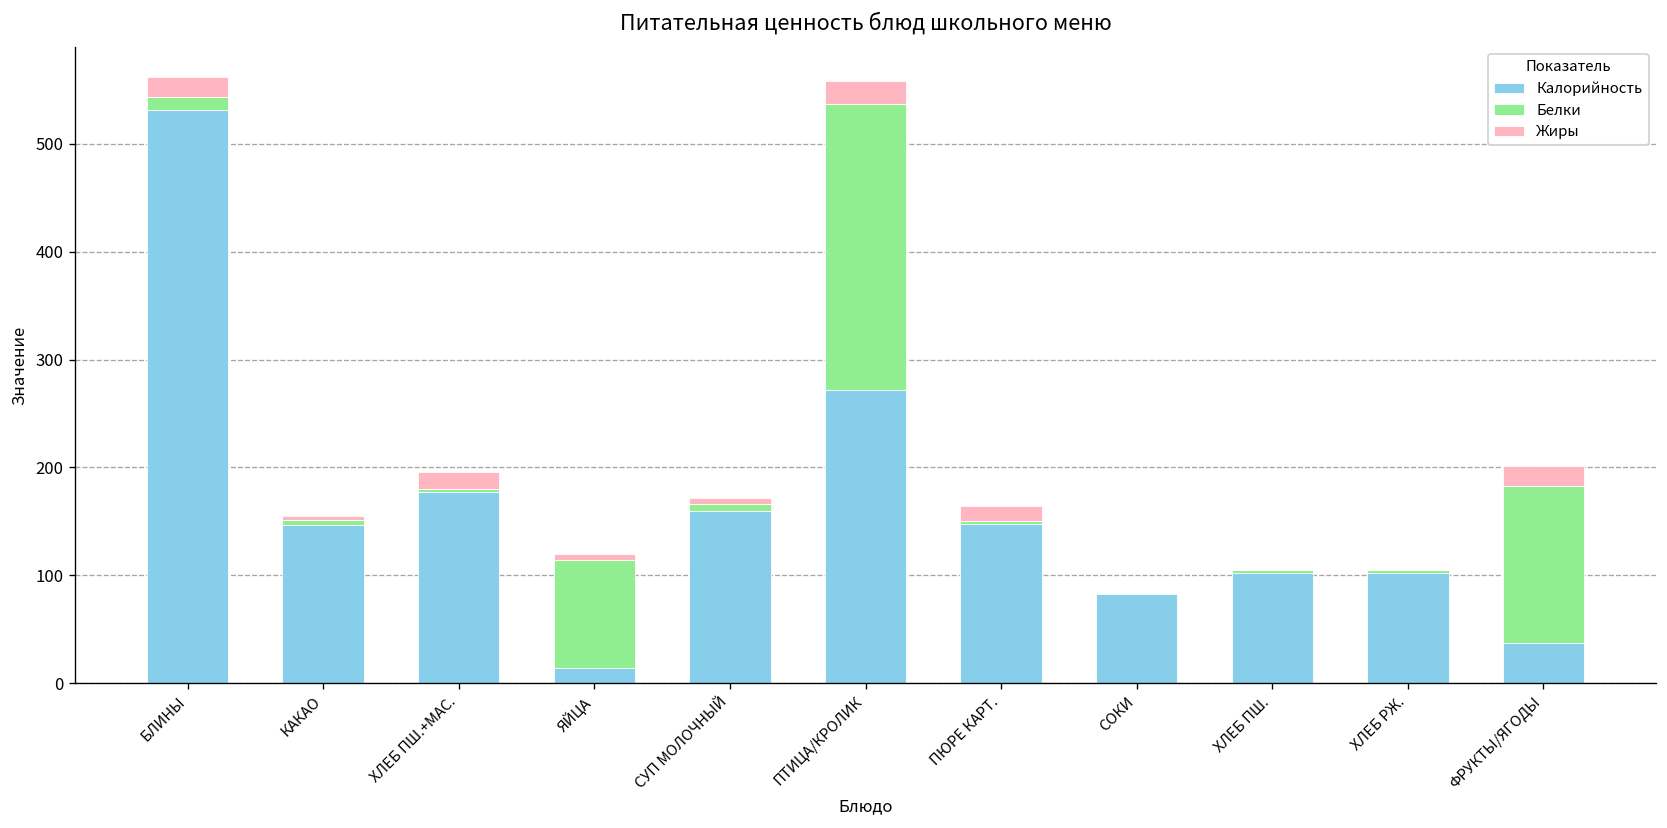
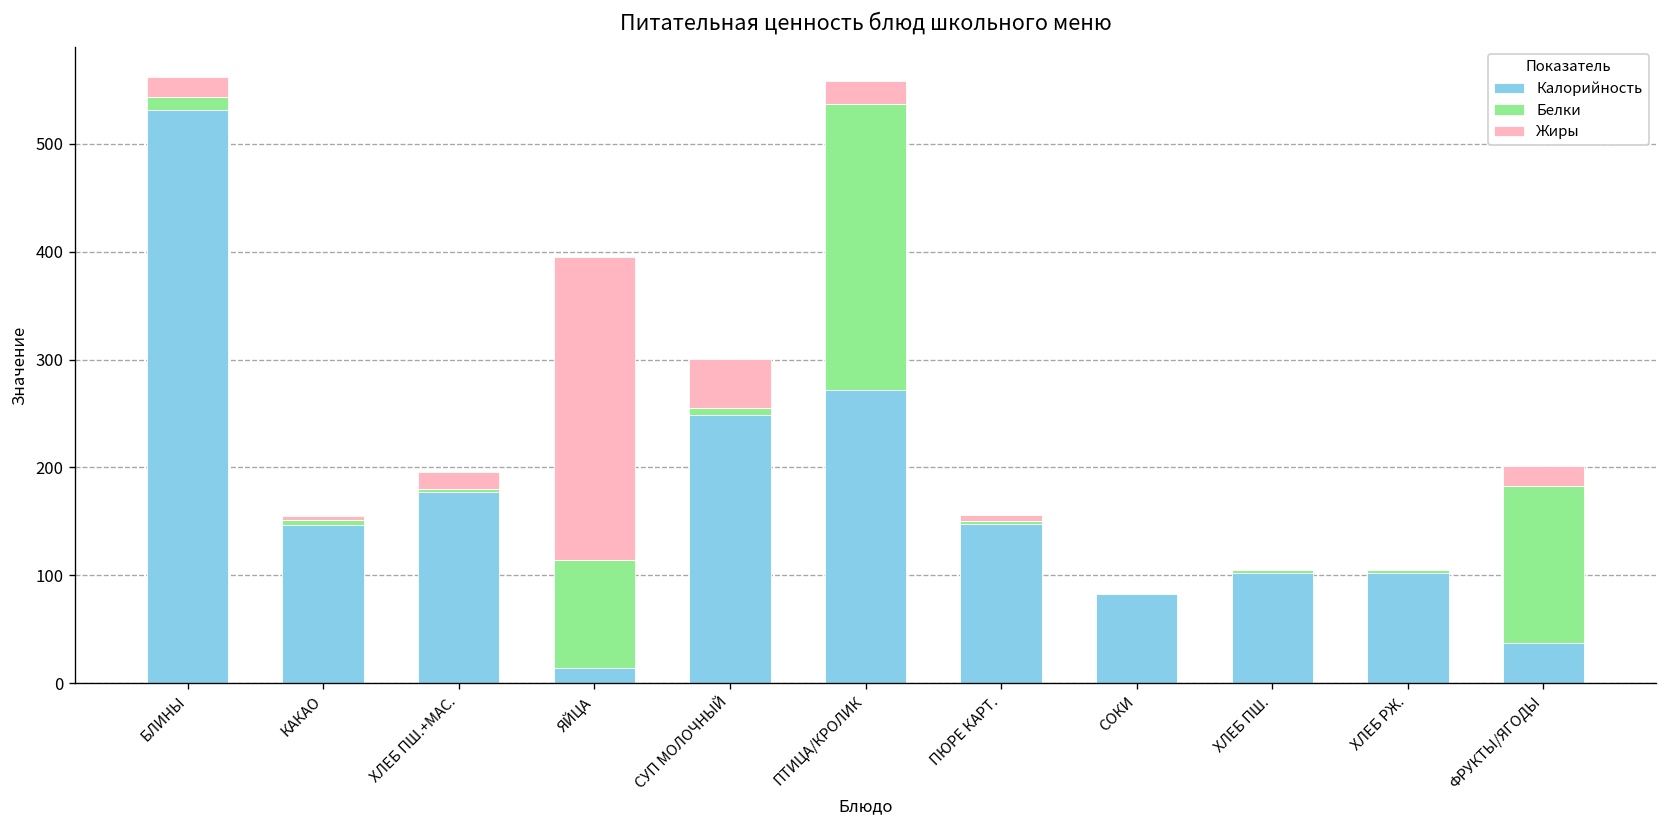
Жиры, ЯЙЦА: 10 -> 280
Калорийность, СУП МОЛОЧНЫЙ: 160 -> 250
Жиры, СУП МОЛОЧНЫЙ: 10 -> 50
Жиры, ПЮРЕ КАРТ.: 14 -> 5
